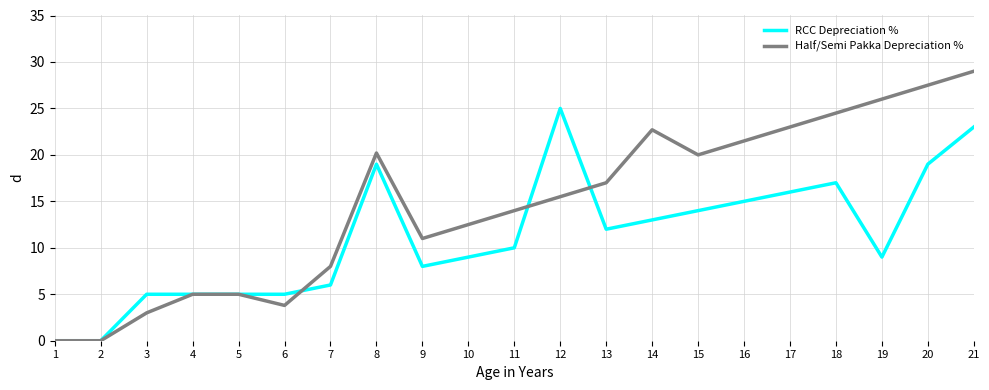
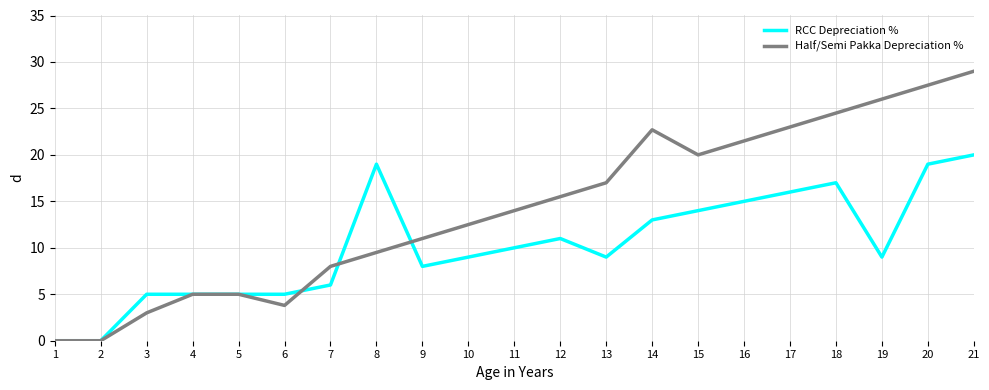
Half/Semi Pakka Depreciation %, 8: 20 -> 10
RCC Depreciation %, 12: 25 -> 11
RCC Depreciation %, 13: 12 -> 9
RCC Depreciation %, 21: 23 -> 20
